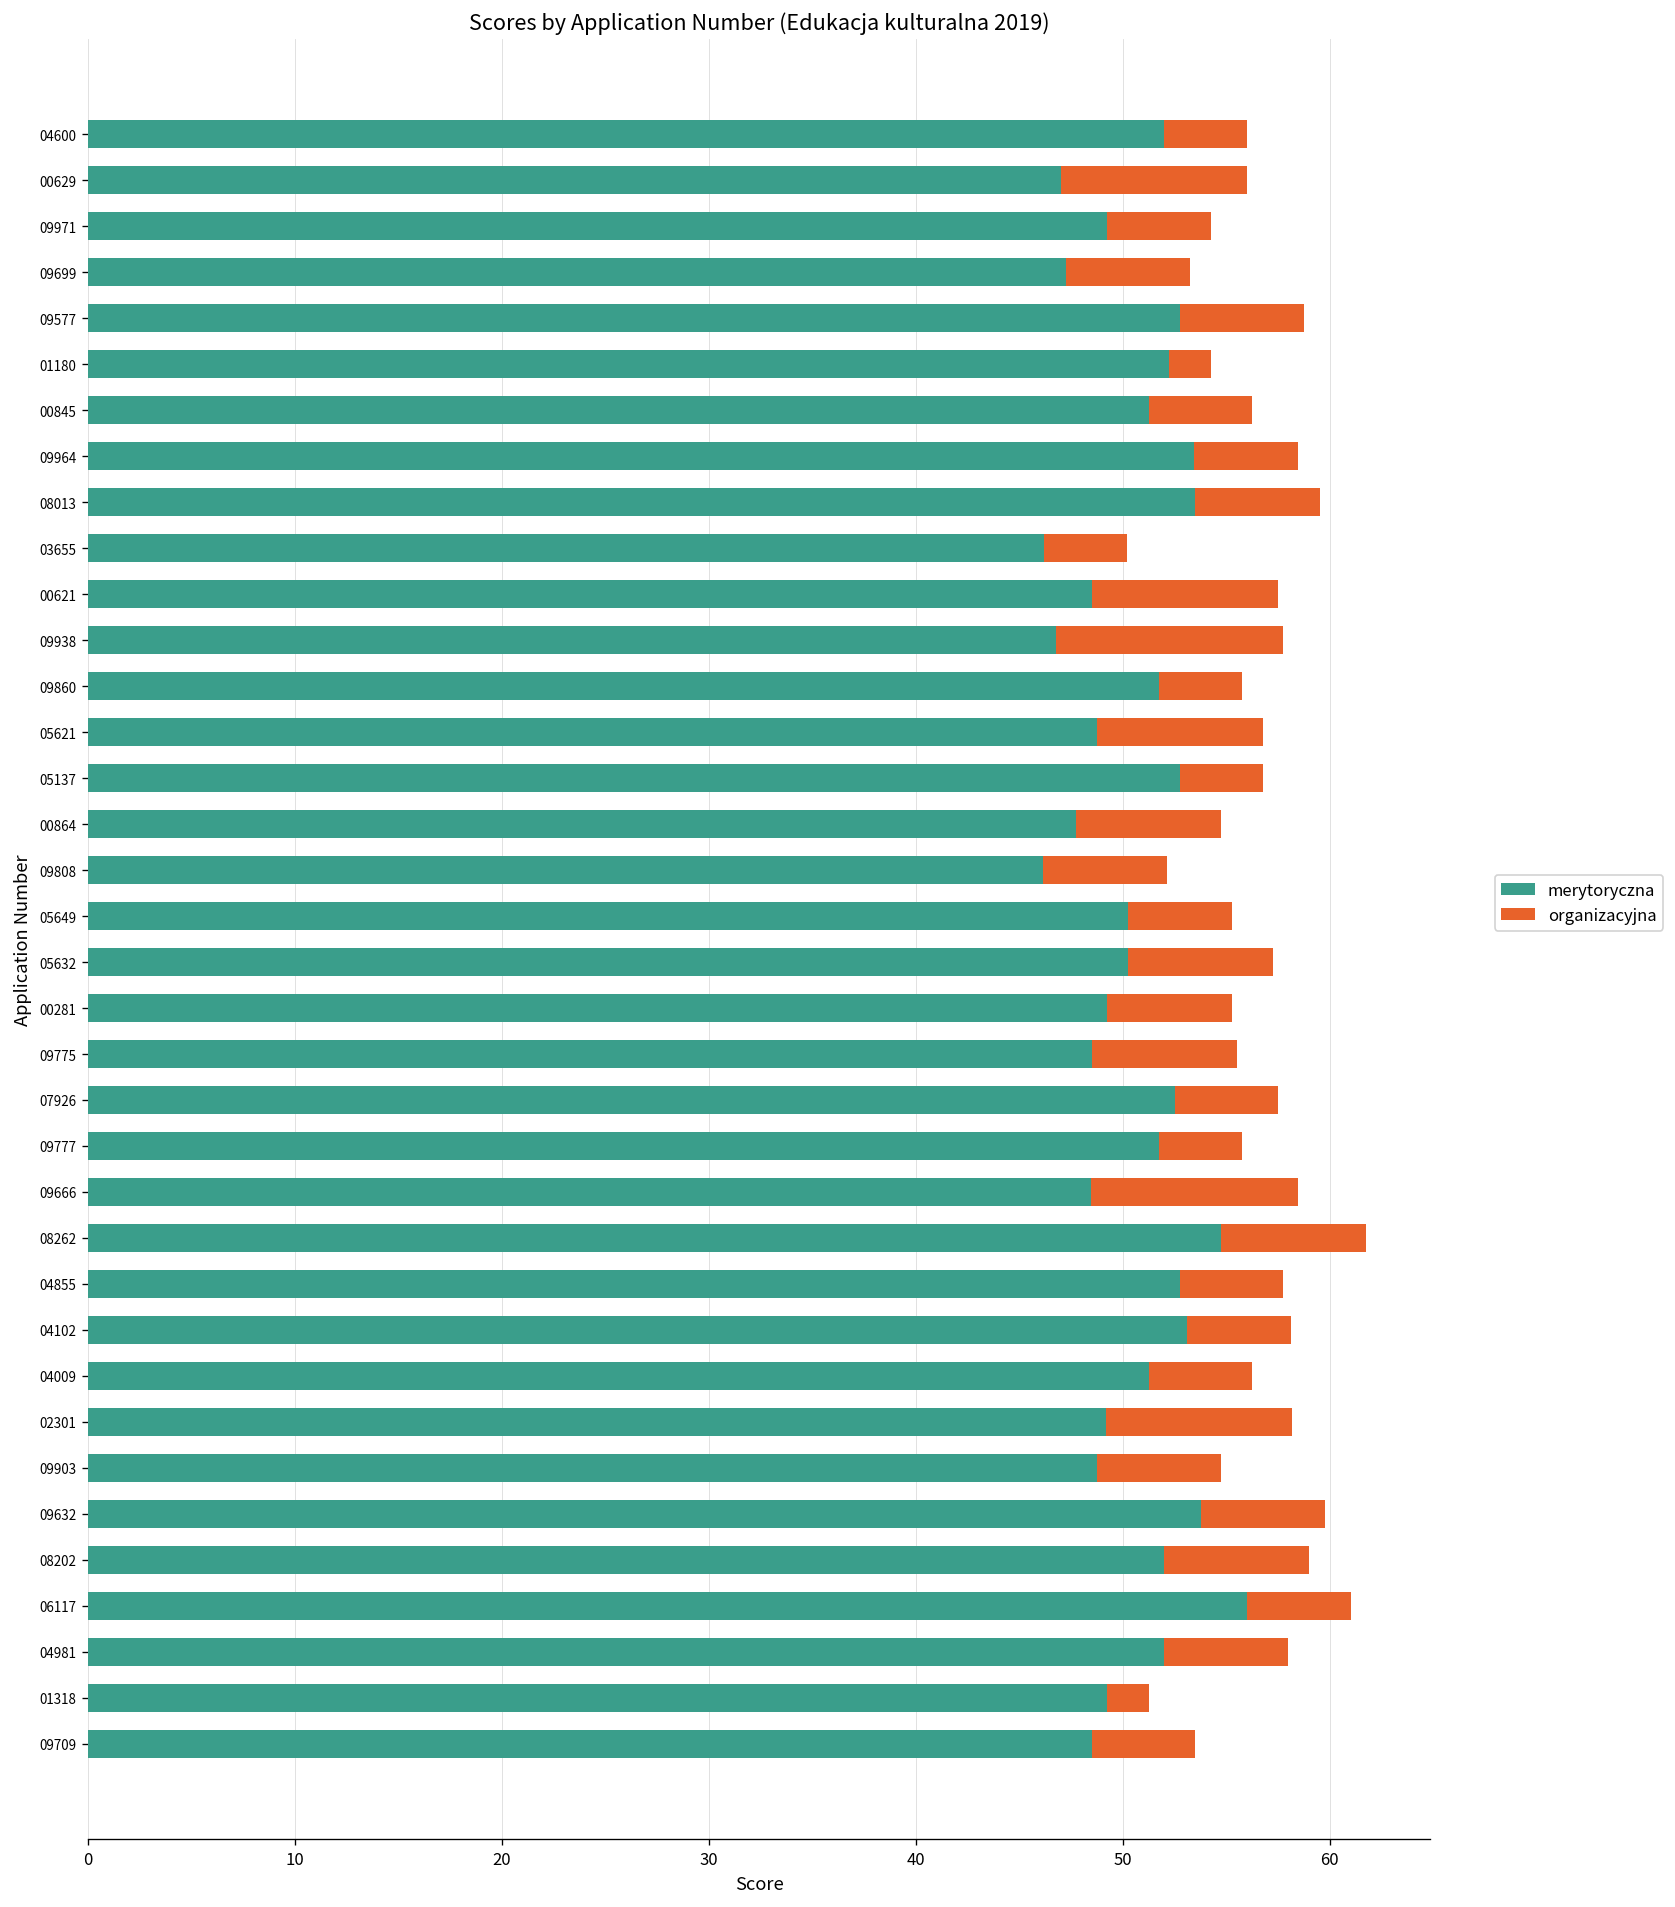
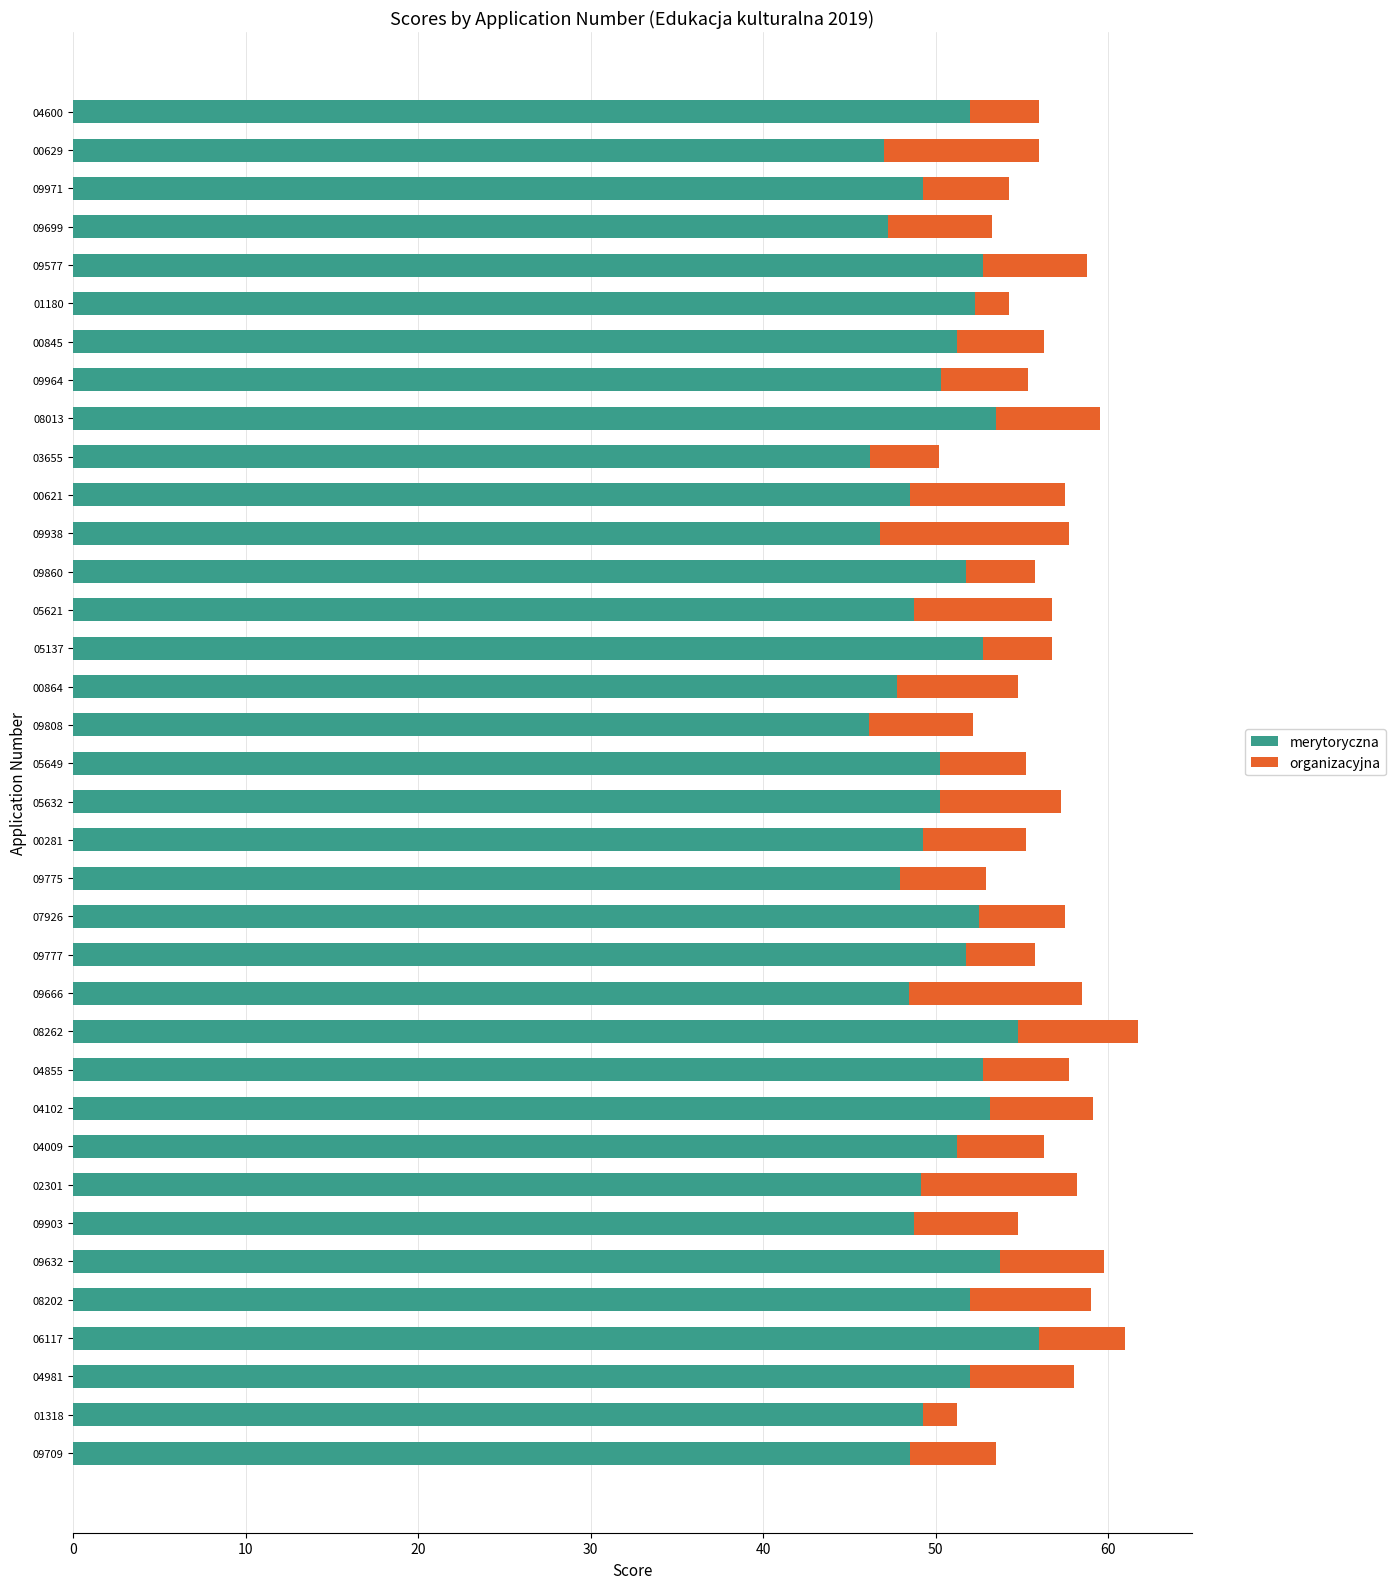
merytoryczna, 09964: 53.5 -> 50.3
merytoryczna, 09775: 48.5 -> 47.9
organizacyjna, 09775: 7 -> 5
organizacyjna, 04102: 5 -> 6
